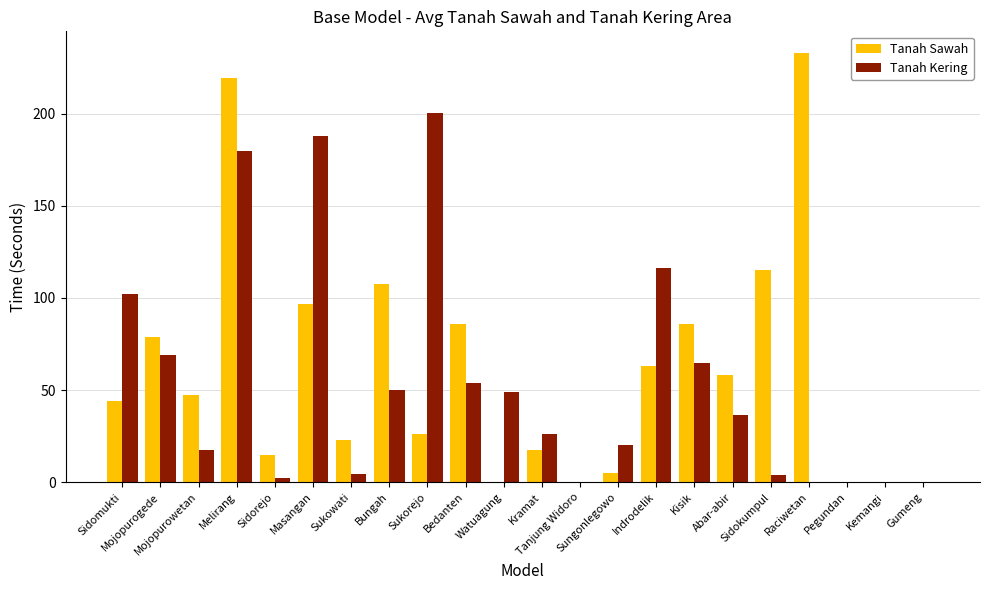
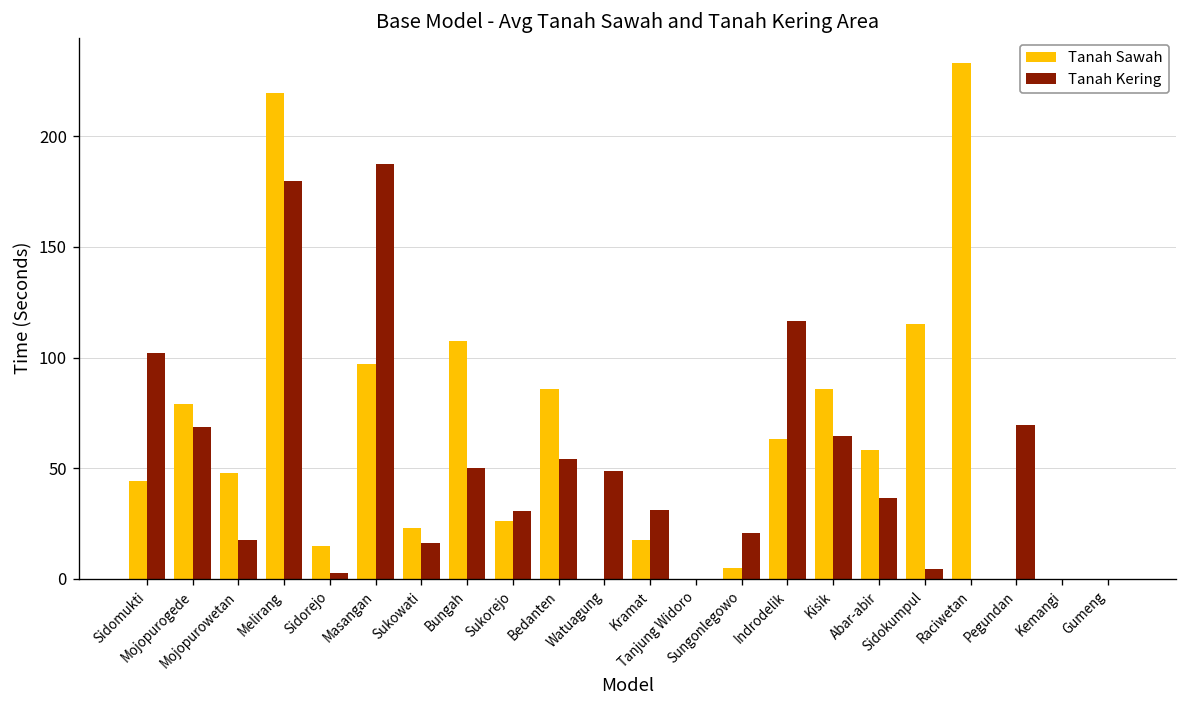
Tanah Kering, Sukowati: 4 -> 16
Tanah Kering, Sukorejo: 200 -> 31
Tanah Kering, Kramat: 26 -> 31
Tanah Kering, Pegundan: 0 -> 69
